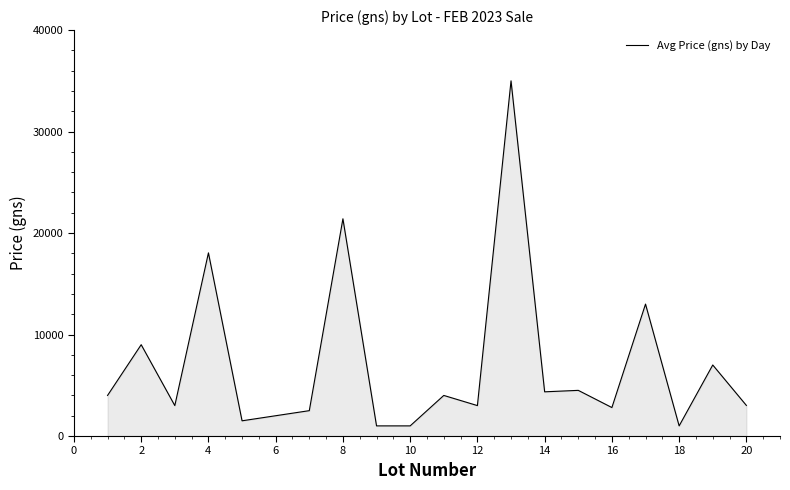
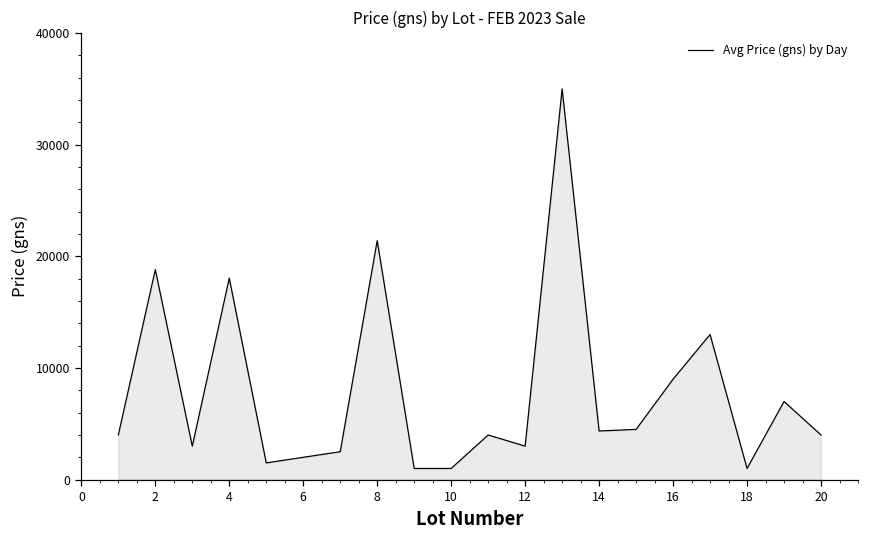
2: 9000 -> 18800
16: 2800 -> 9000
20: 3000 -> 4000
